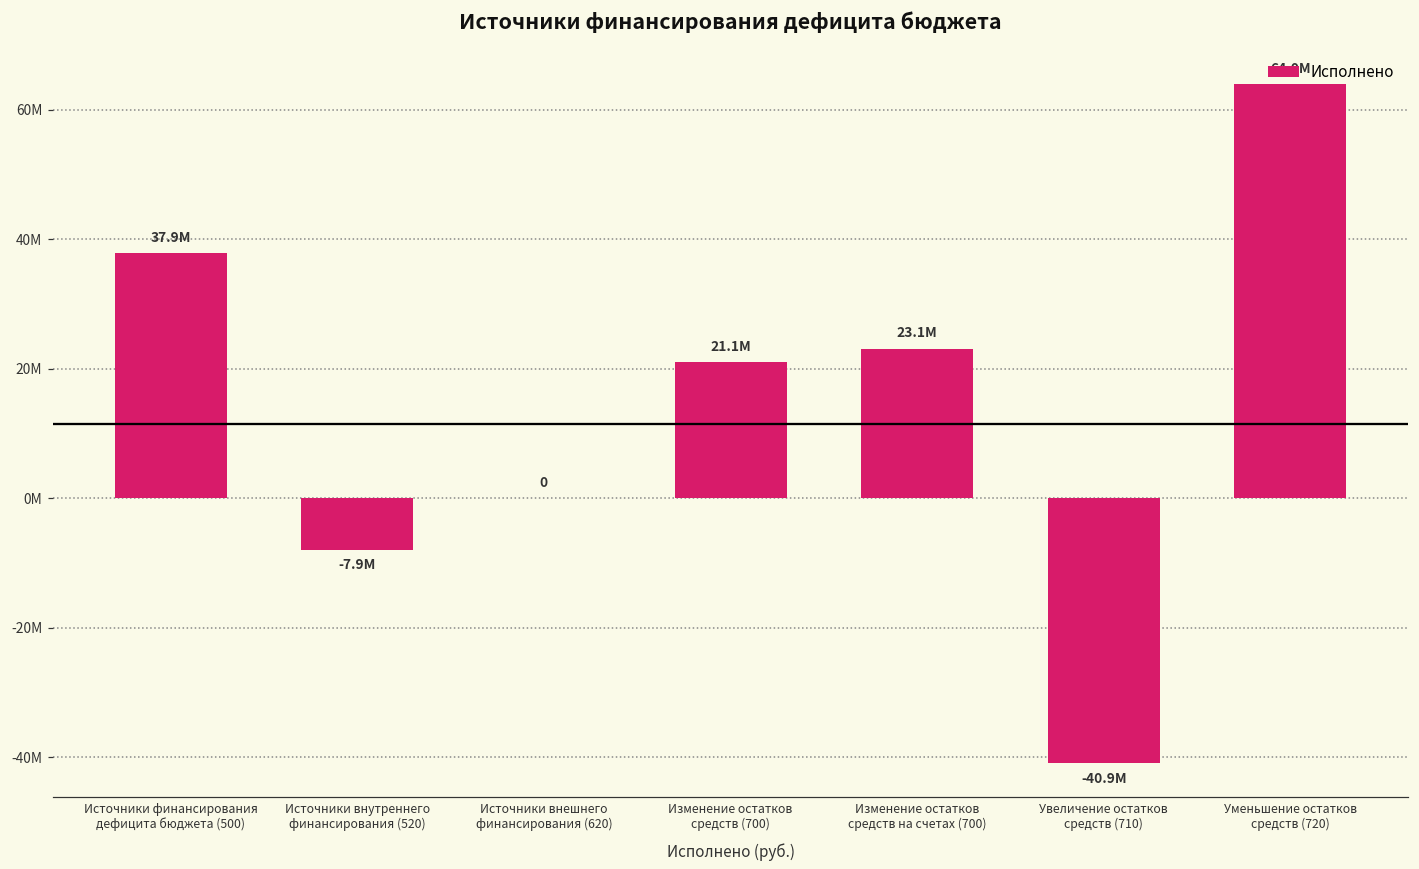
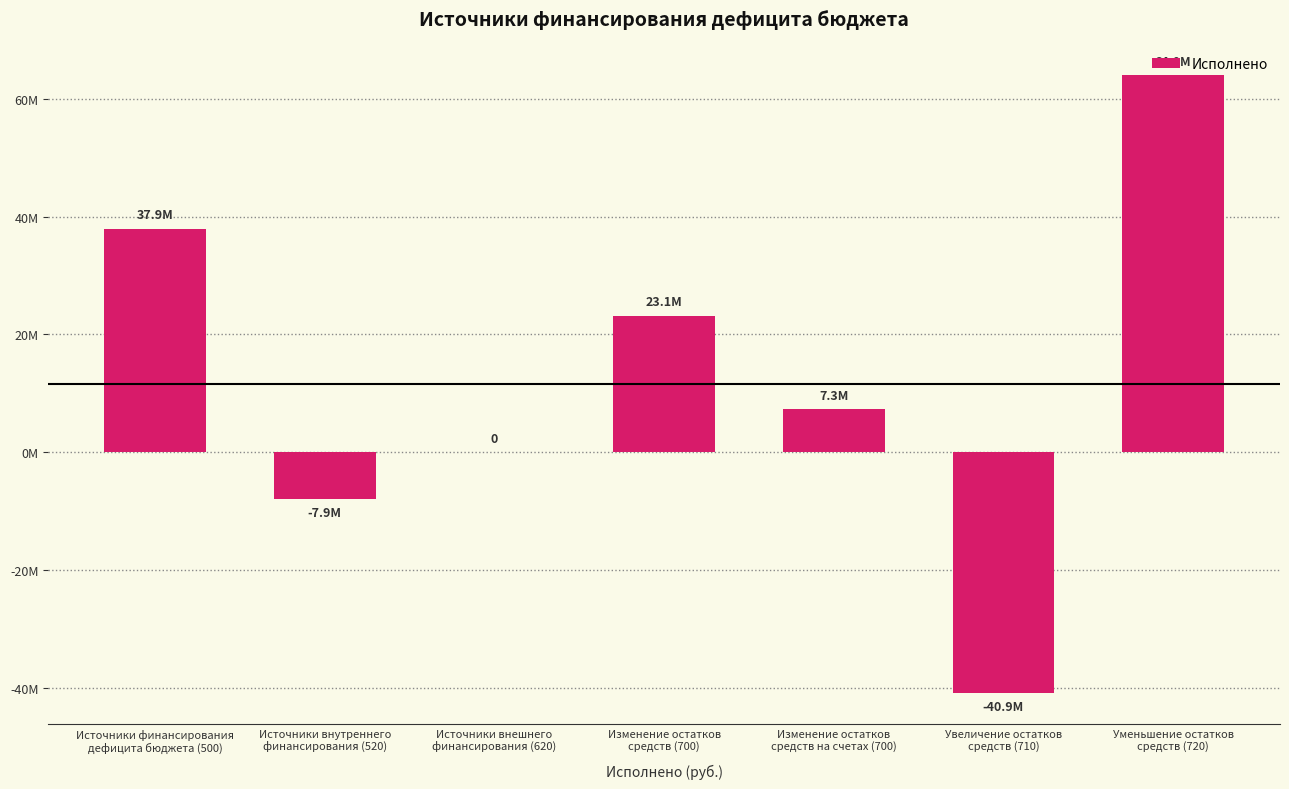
Изменение остатков средств (700): 21.1M -> 23.1M
Изменение остатков средств на счетах (700): 23.1M -> 7.3M
